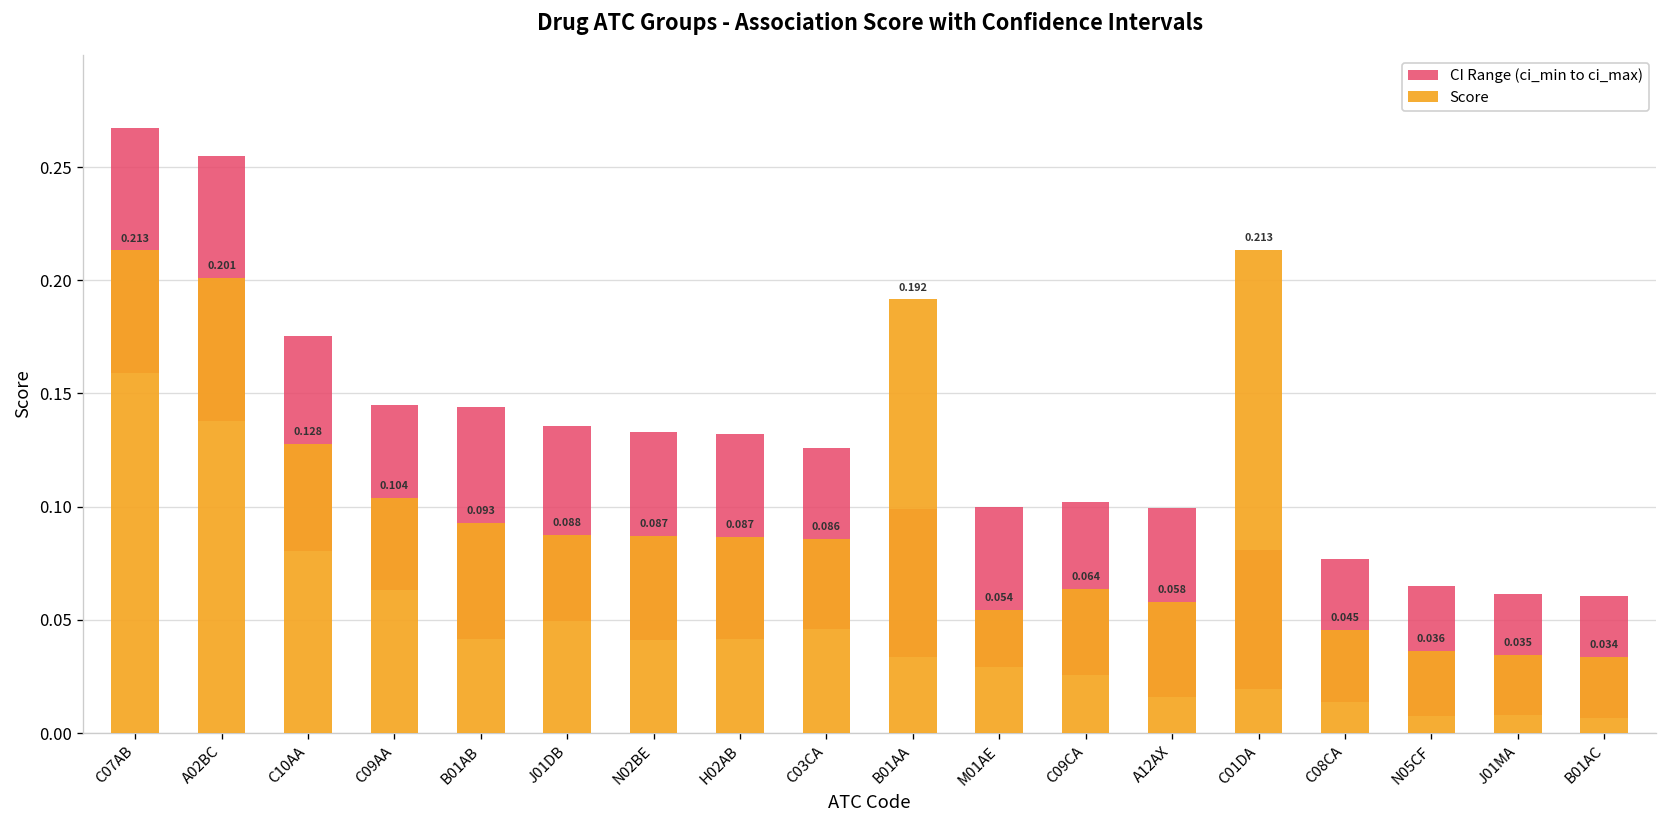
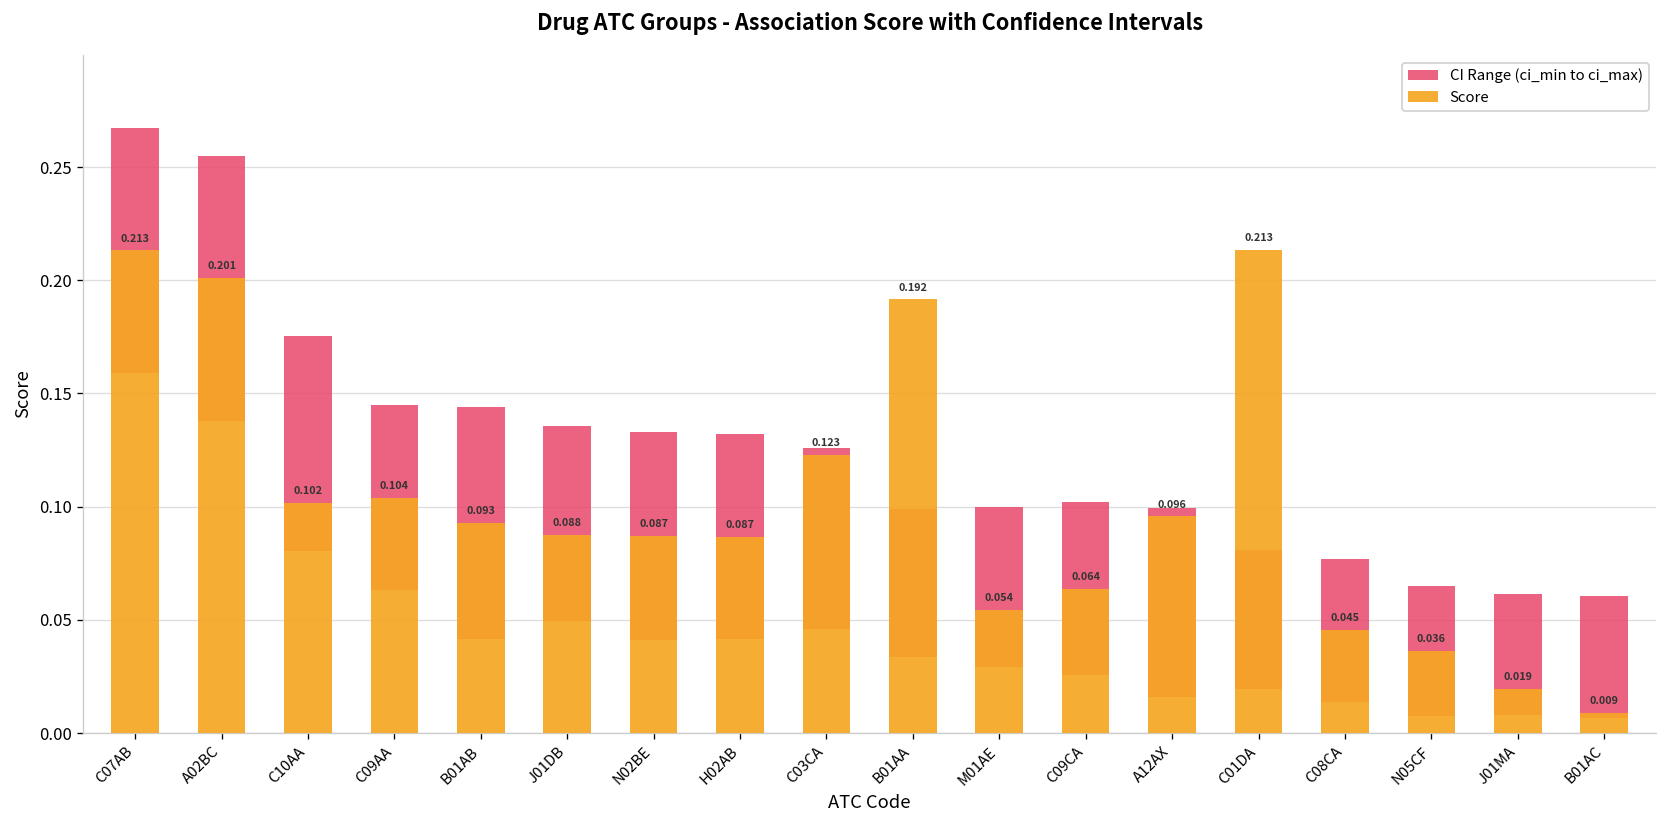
Score, C10AA: 0.128 -> 0.102
Score, C03CA: 0.086 -> 0.123
Score, A12AX: 0.058 -> 0.096
Score, J01MA: 0.035 -> 0.019
Score, B01AC: 0.034 -> 0.009
